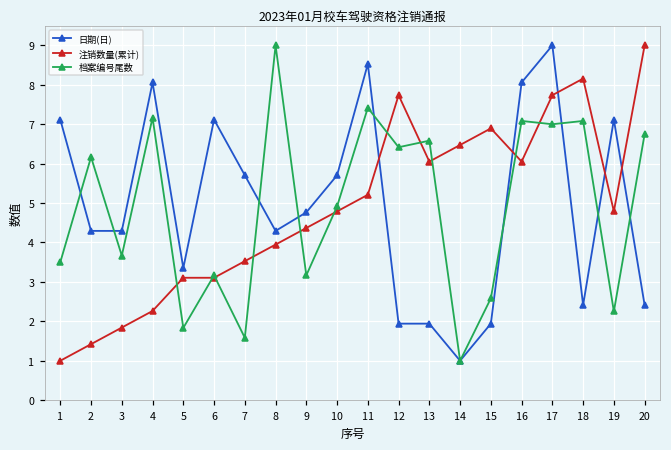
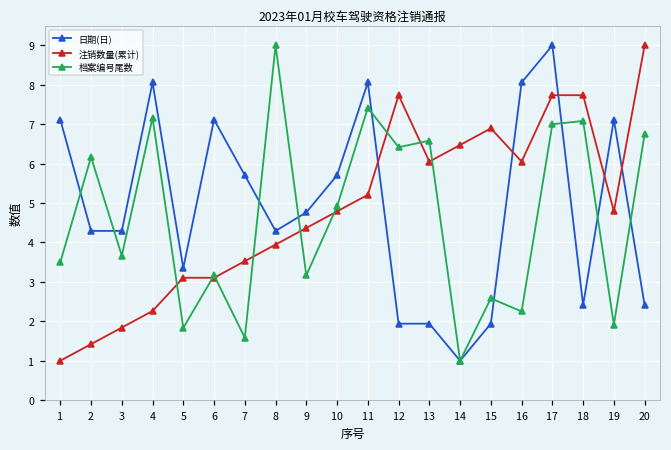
日期(日), 11: 8.5 -> 8.1
档案编号尾数, 16: 7.1 -> 2.3
注销数量(累计), 18: 8.2 -> 7.7
档案编号尾数, 19: 2.3 -> 1.9
